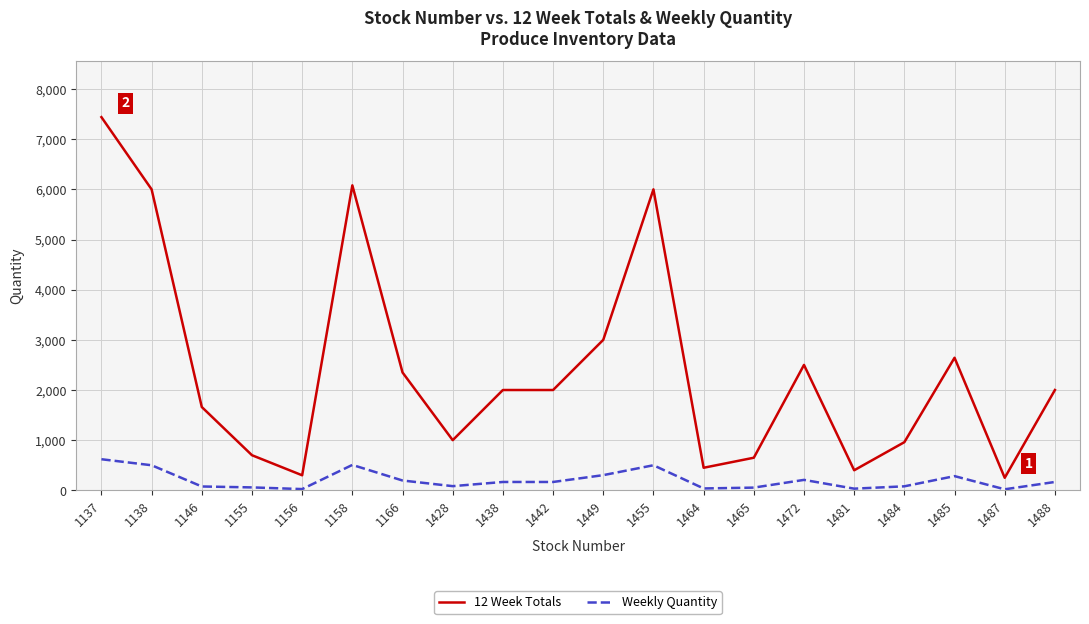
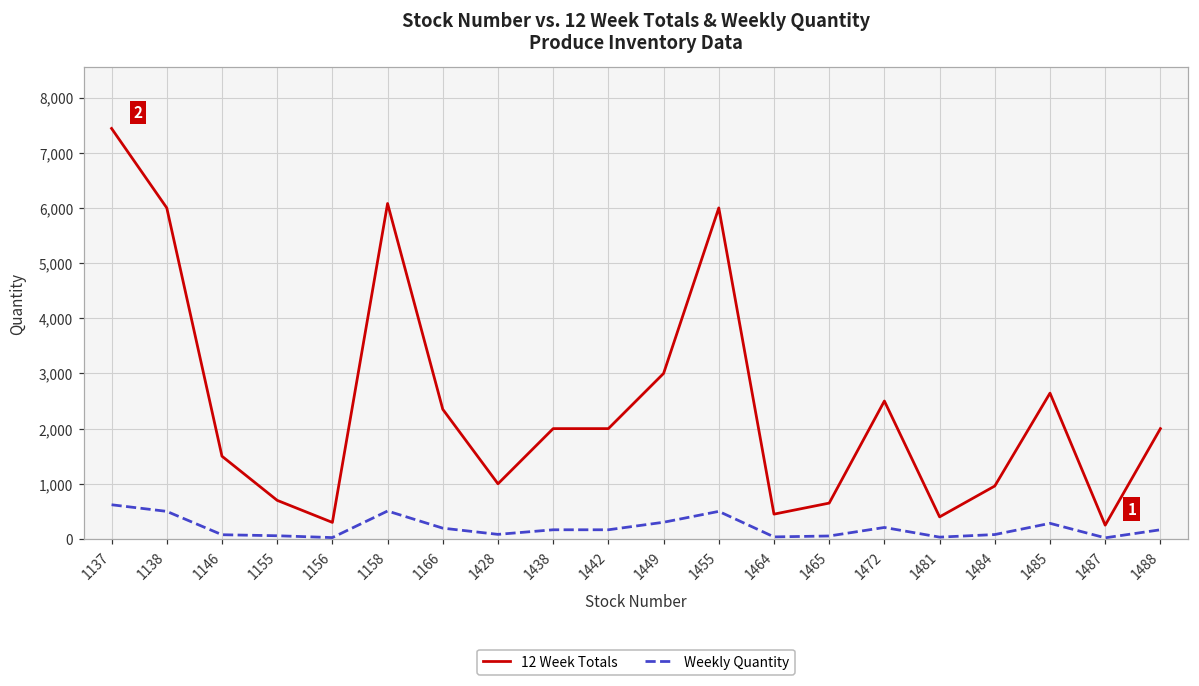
12 Week Totals, 1146: 1,700 -> 1,500
